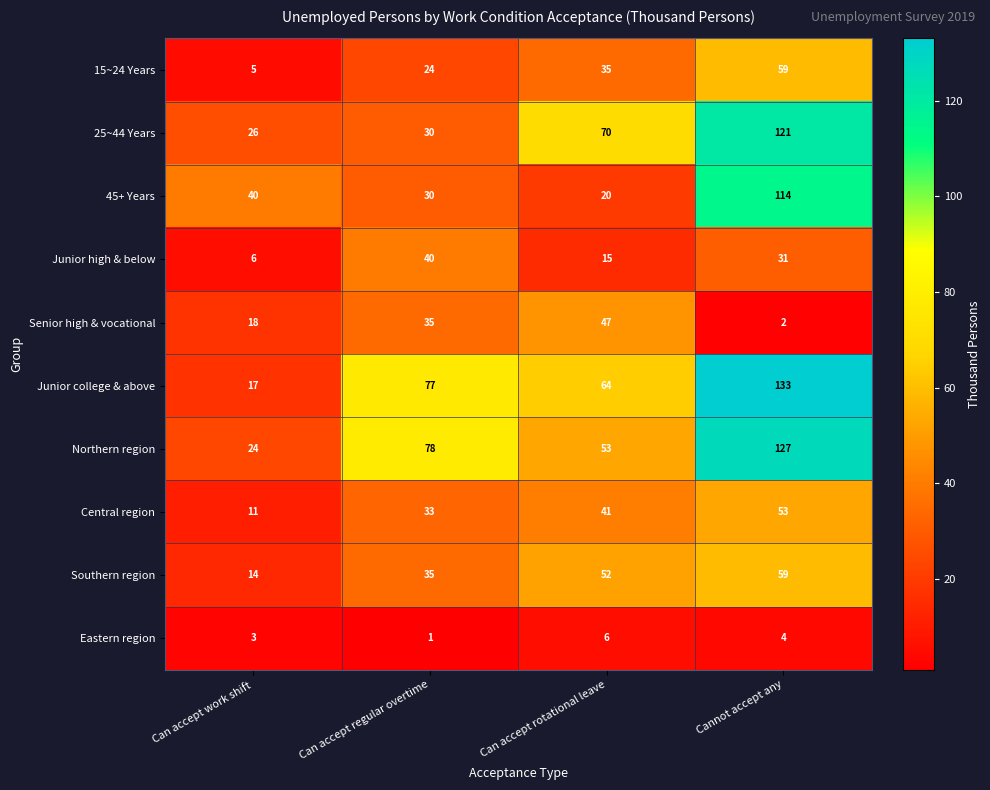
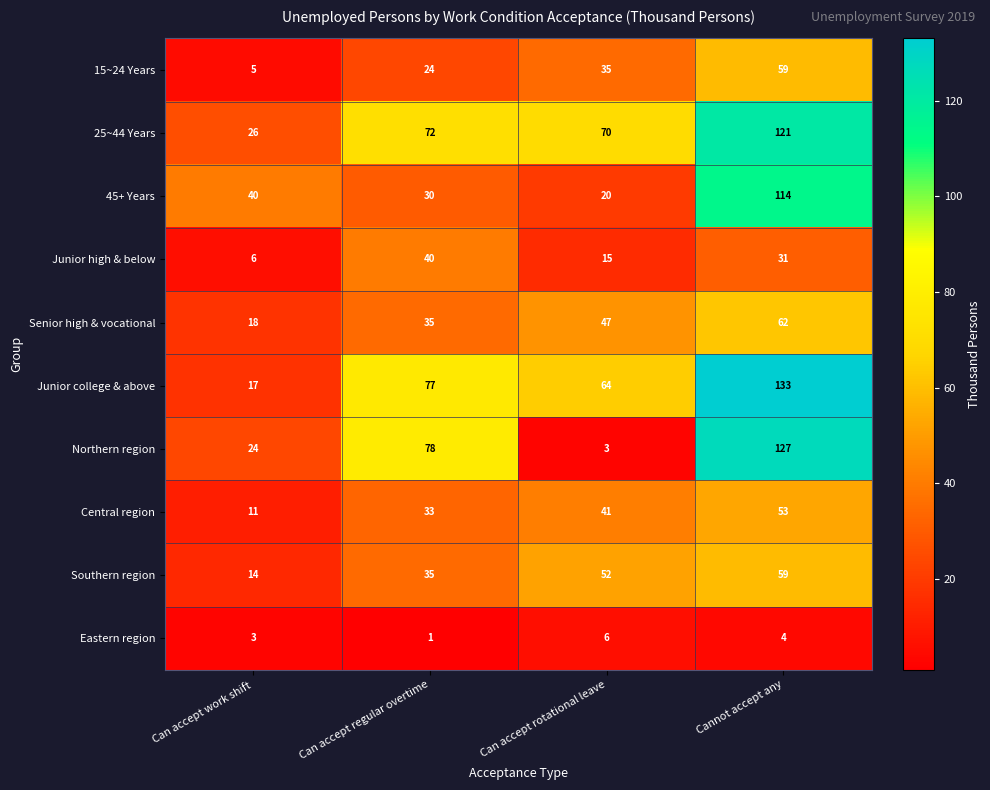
25~44 Years, Can accept regular overtime: 30 -> 72
Senior high & vocational, Cannot accept any: 2 -> 62
Northern region, Can accept rotational leave: 53 -> 3
